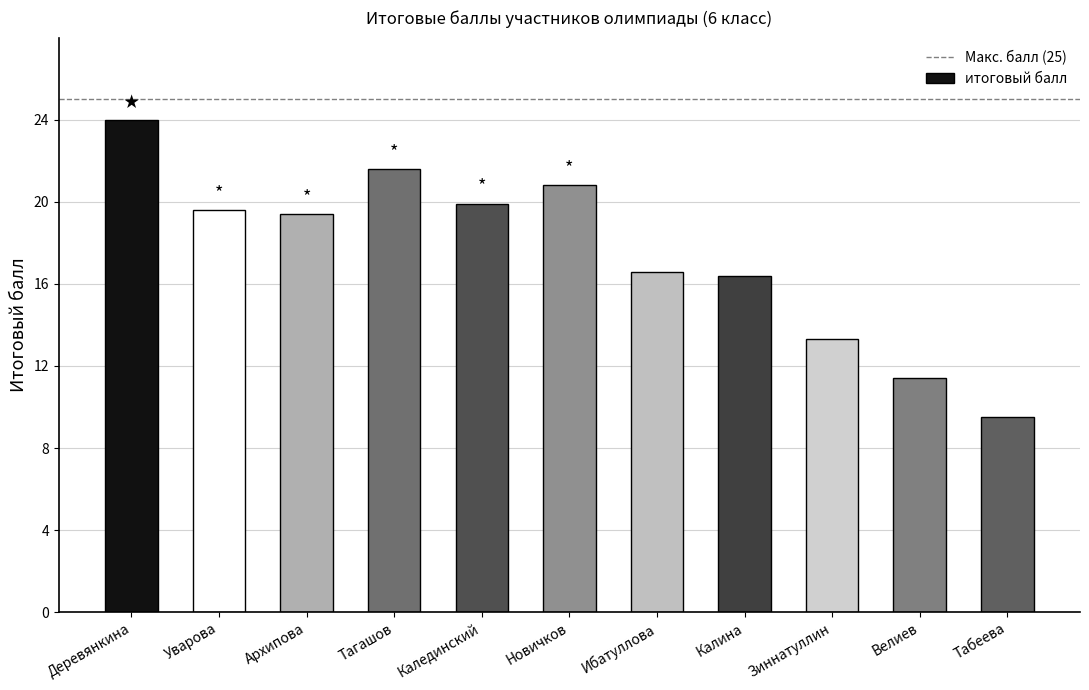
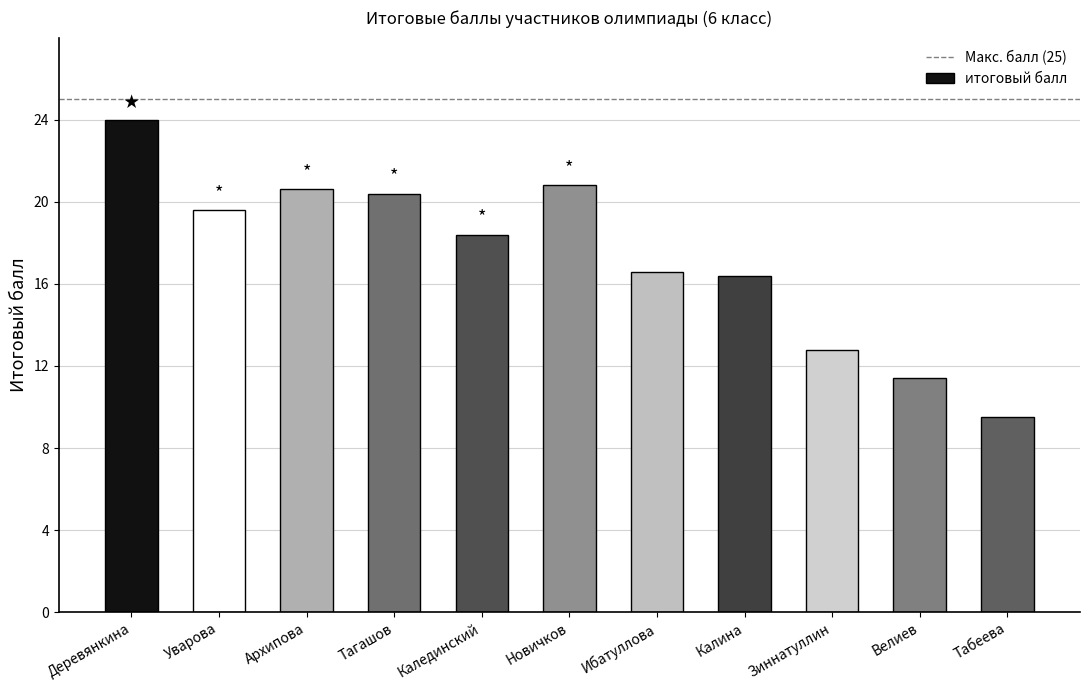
Архипова: 19.4 -> 20.6
Тагашов: 21.6 -> 20.4
Калединский: 19.9 -> 18.4
Зиннатуллин: 13.3 -> 12.8
